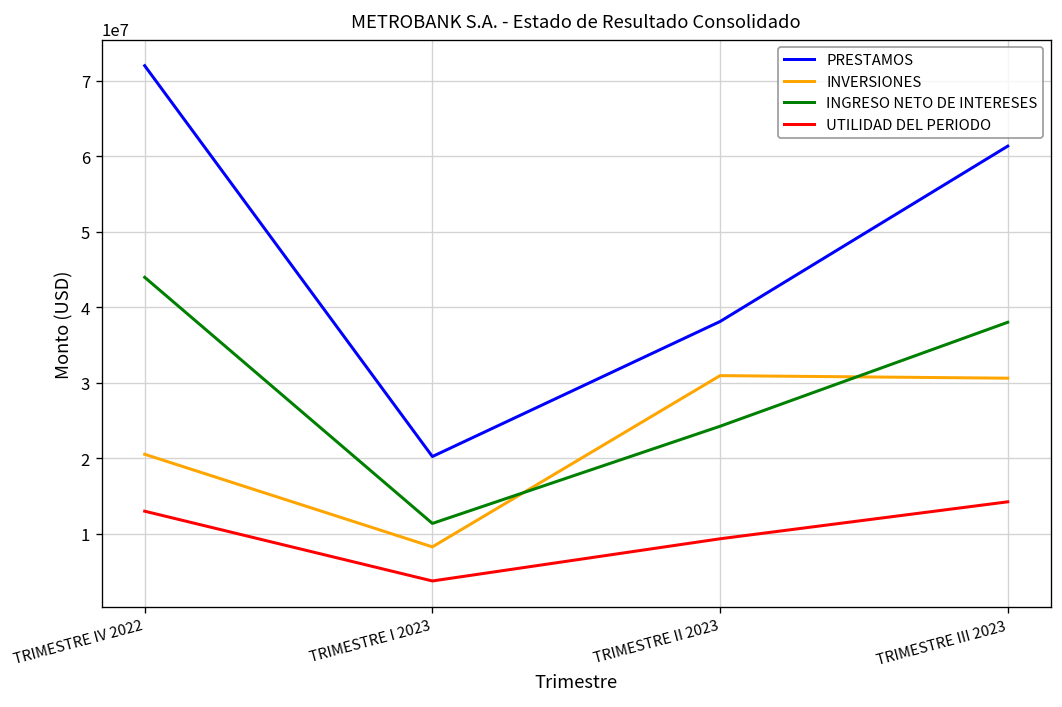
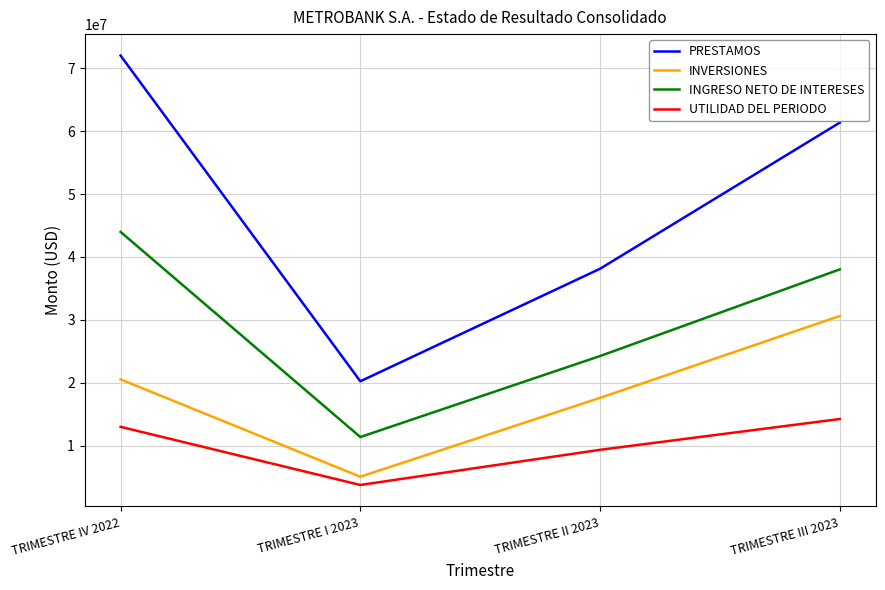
INVERSIONES, TRIMESTRE I 2023: 8000000 -> 5000000
INVERSIONES, TRIMESTRE II 2023: 31000000 -> 18000000
